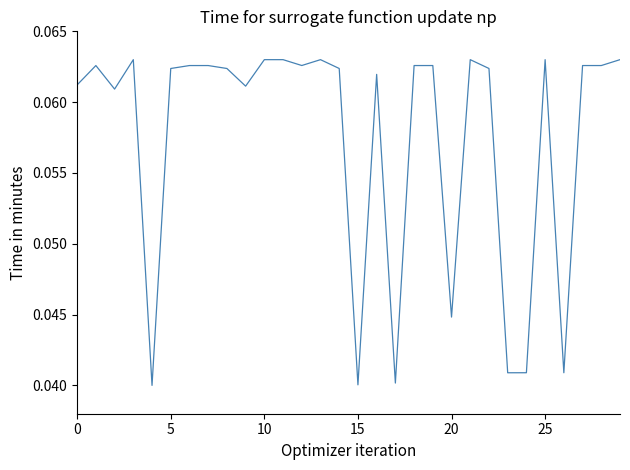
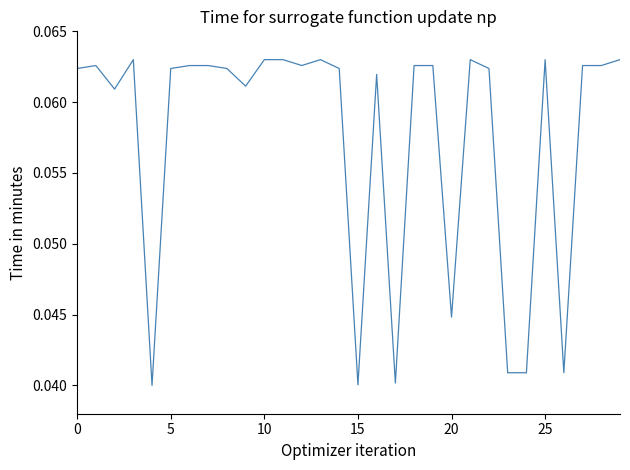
0: 0.0612 -> 0.0624
